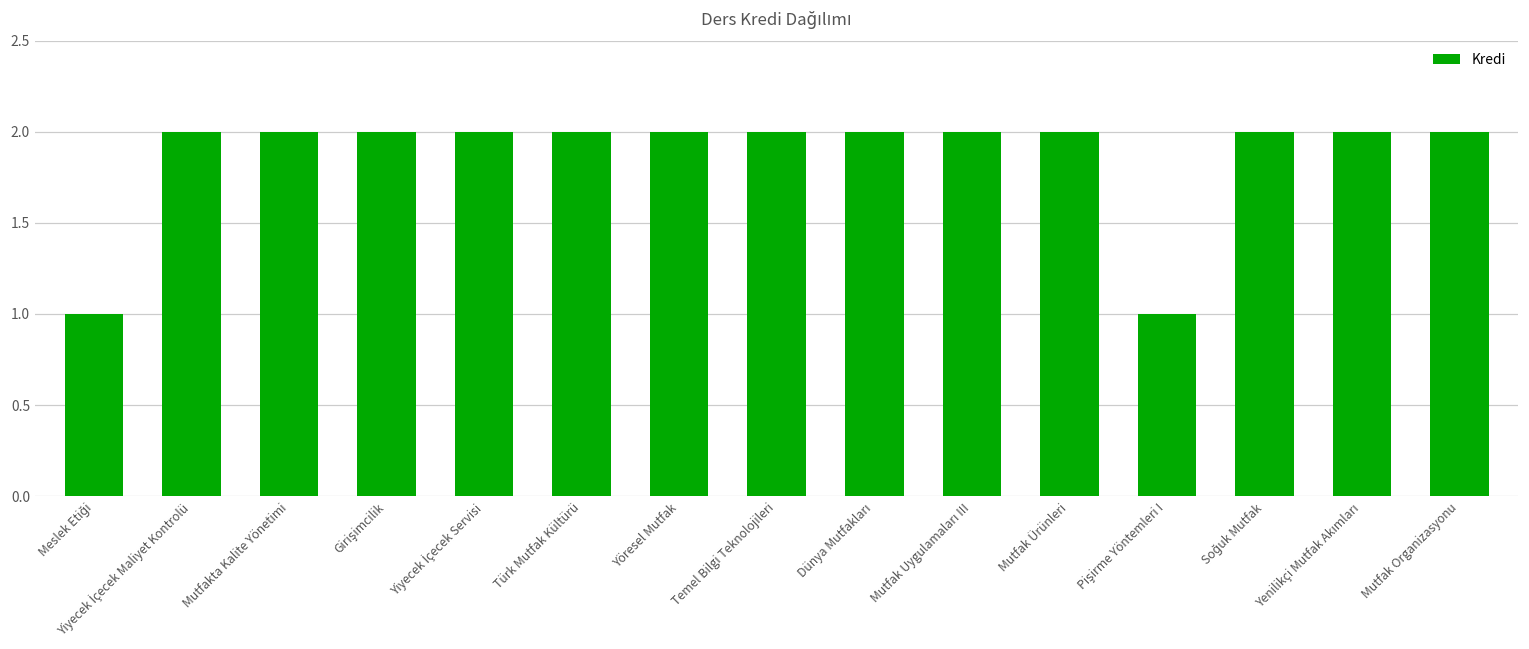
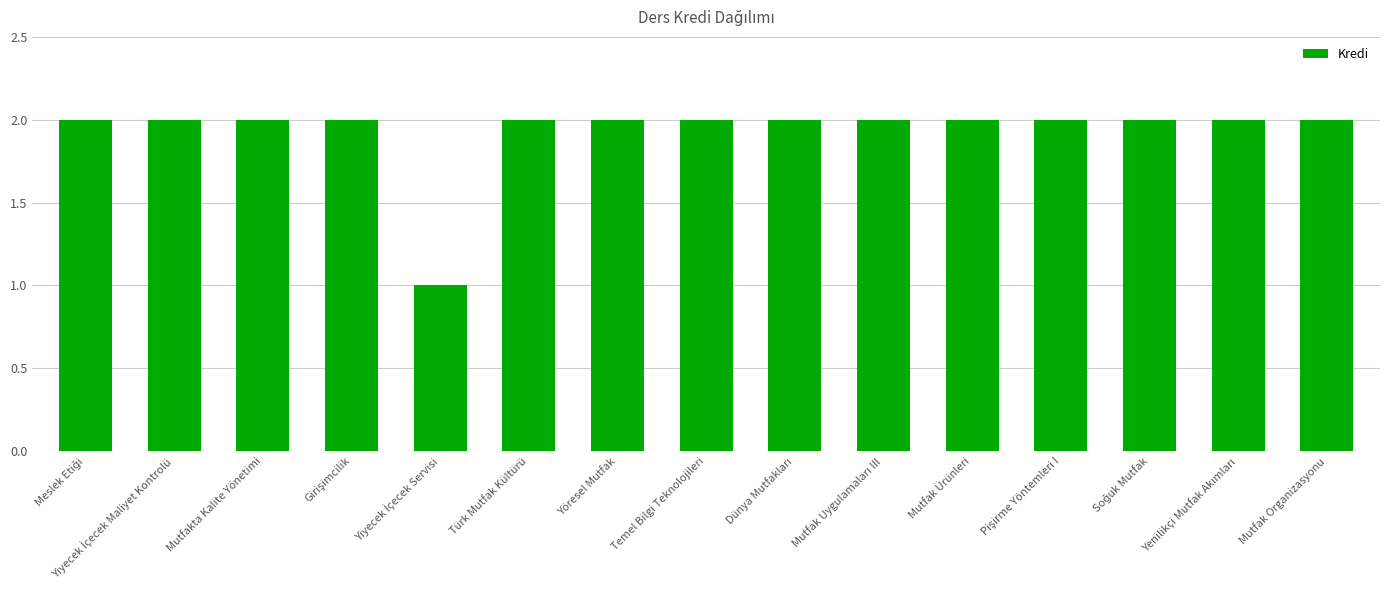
Meslek Etiği: 1 -> 2
Yiyecek İçecek Servisi: 2 -> 1
Pişirme Yöntemleri I: 1 -> 2
